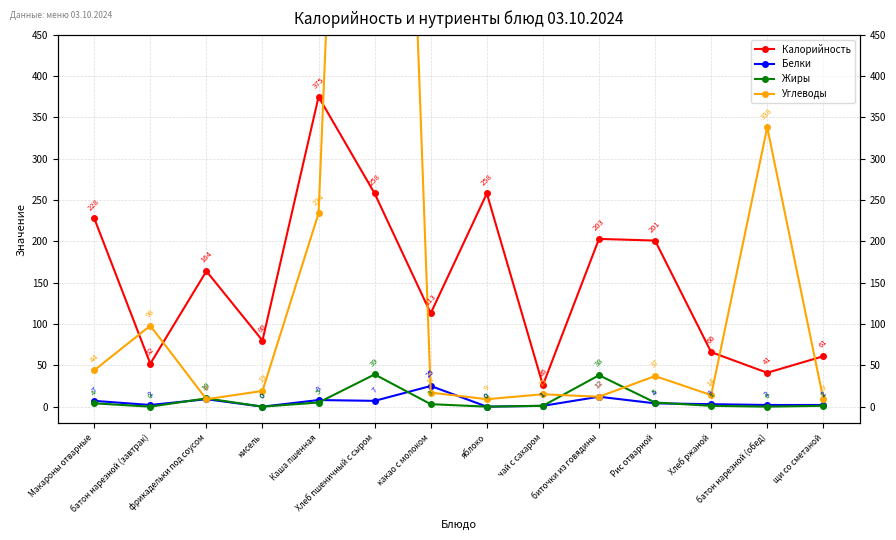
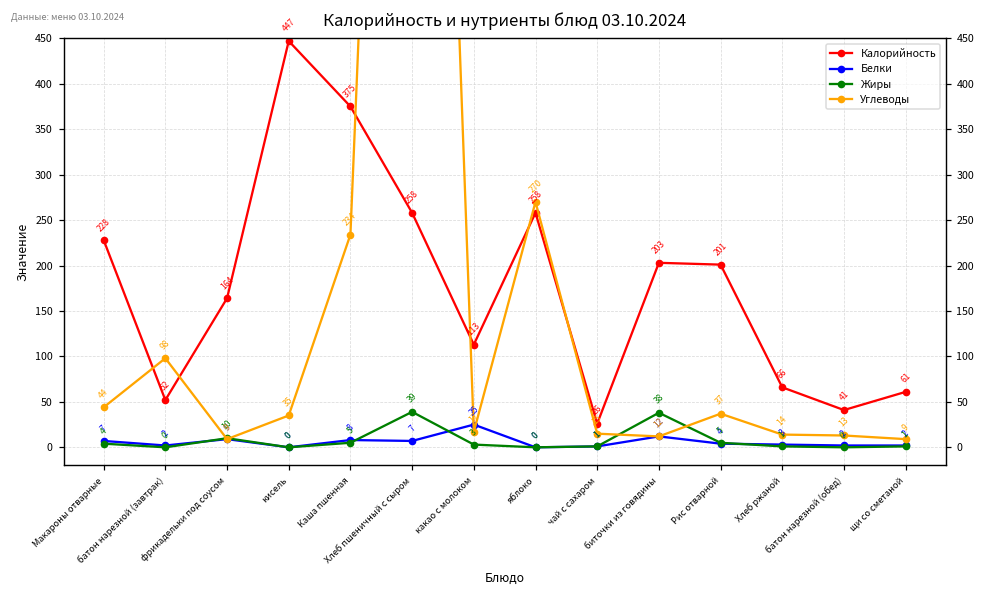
Калорийность, кисель: 80 -> 447
Углеводы, кисель: 19 -> 35
Углеводы, яблоко: 9 -> 270
Углеводы, батон нарезной (обед): 338 -> 13
